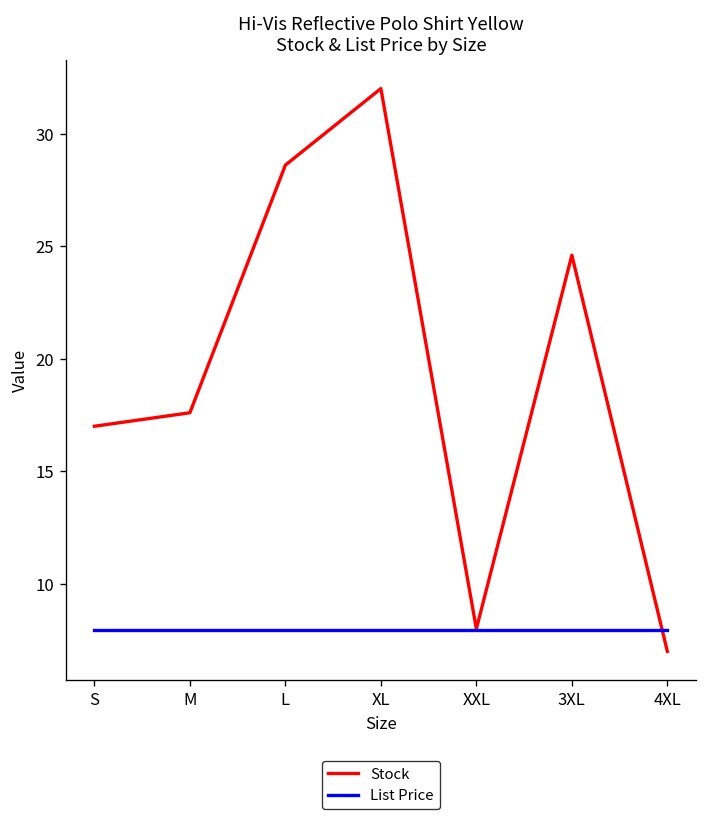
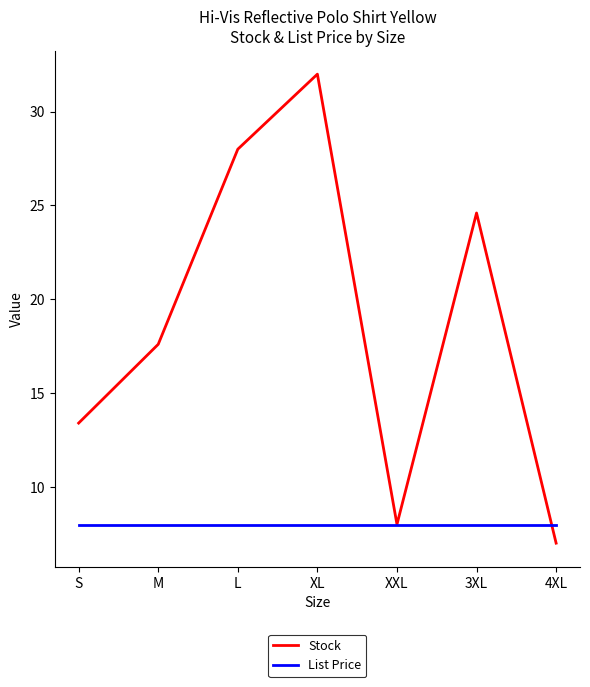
Stock, S: 17.0 -> 13.4
Stock, L: 28.6 -> 28.0
